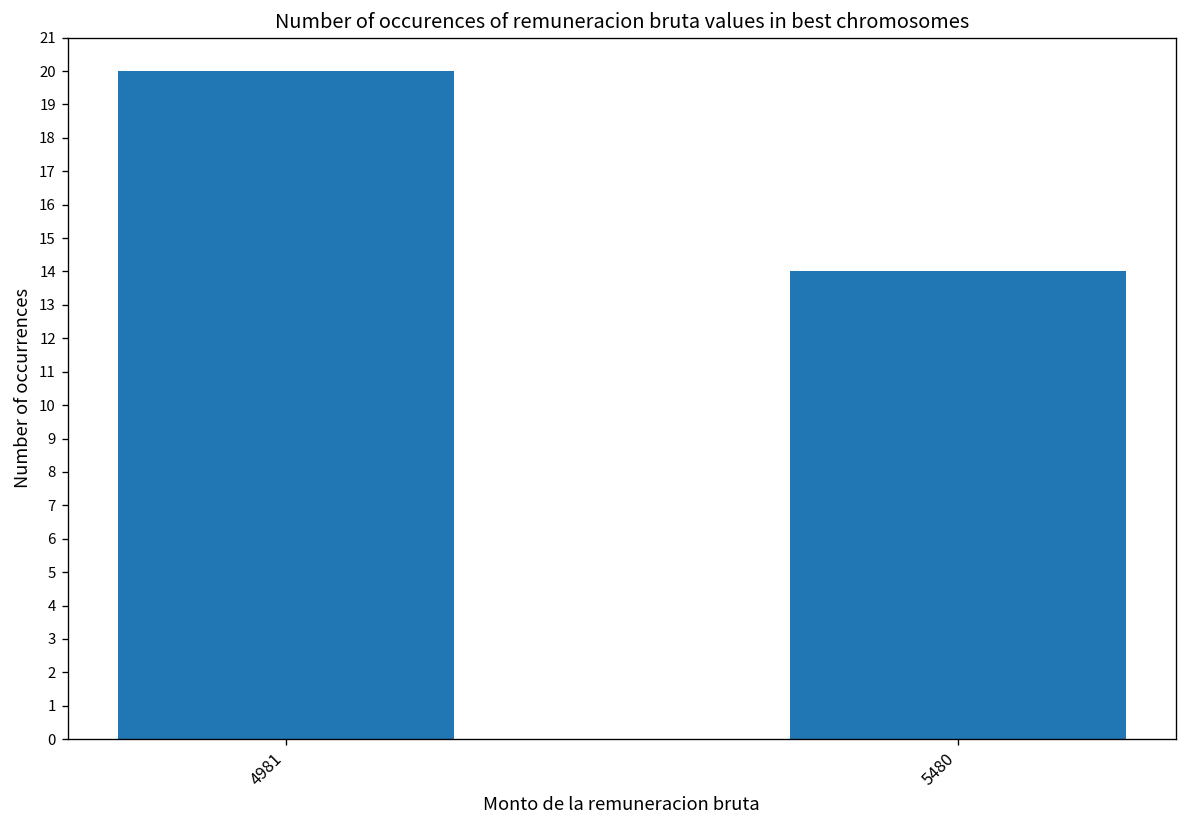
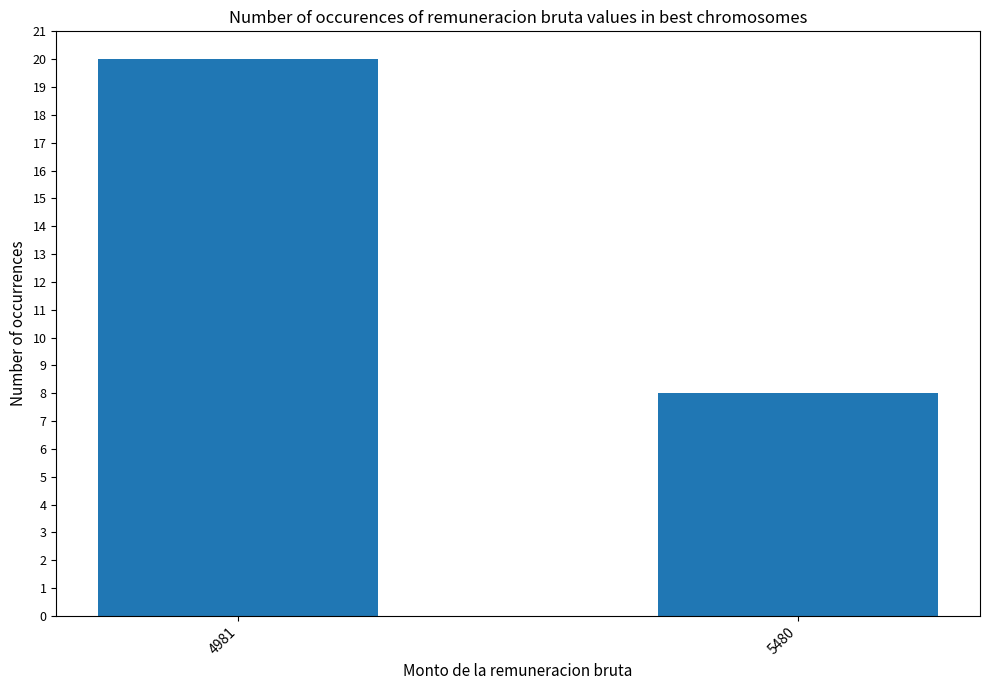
5480: 14 -> 8
